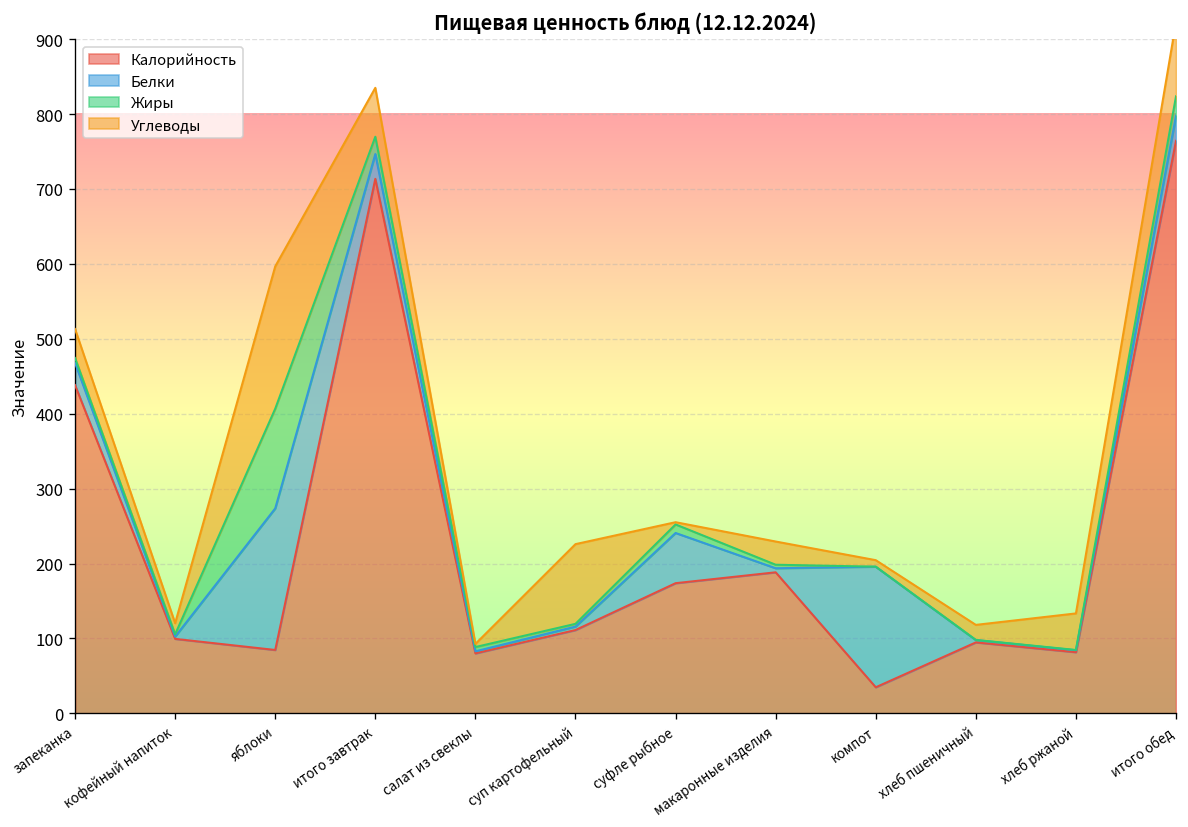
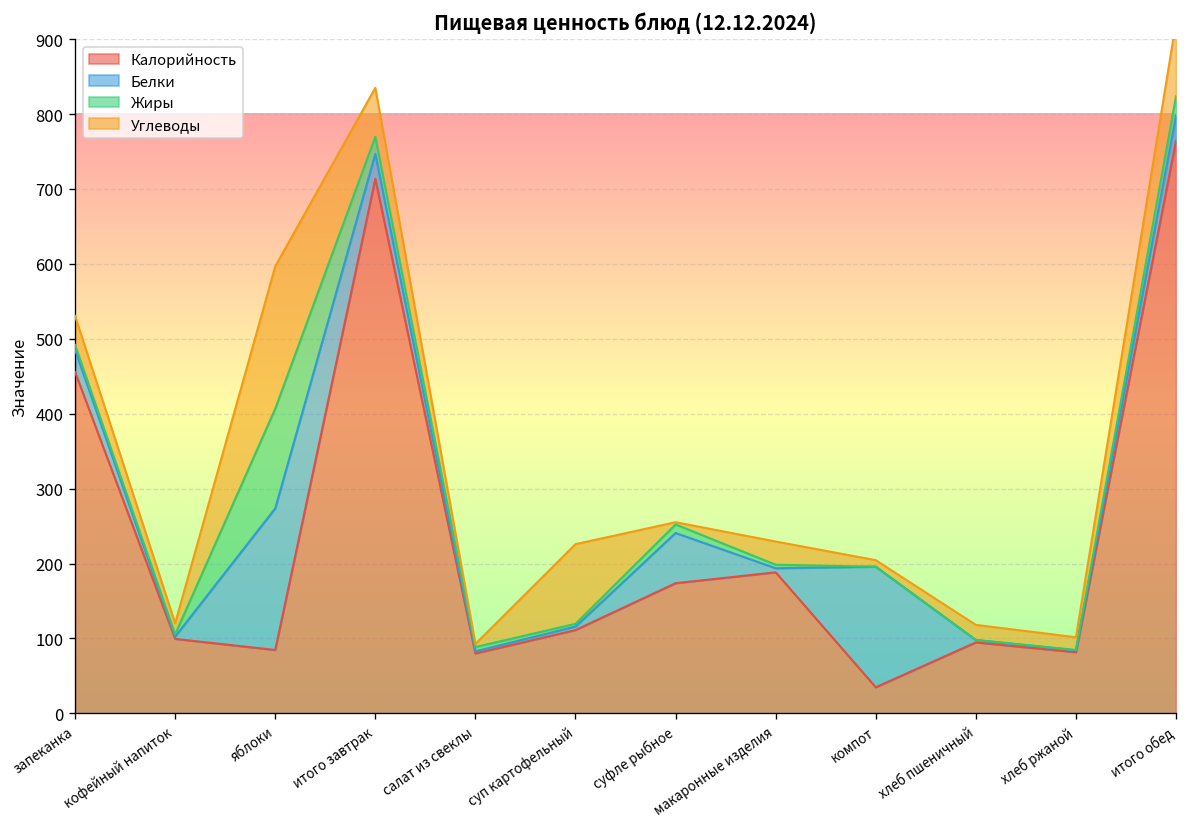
Калорийность, запеканка: 440 -> 460
Углеводы, хлеб ржаной: 50 -> 20
